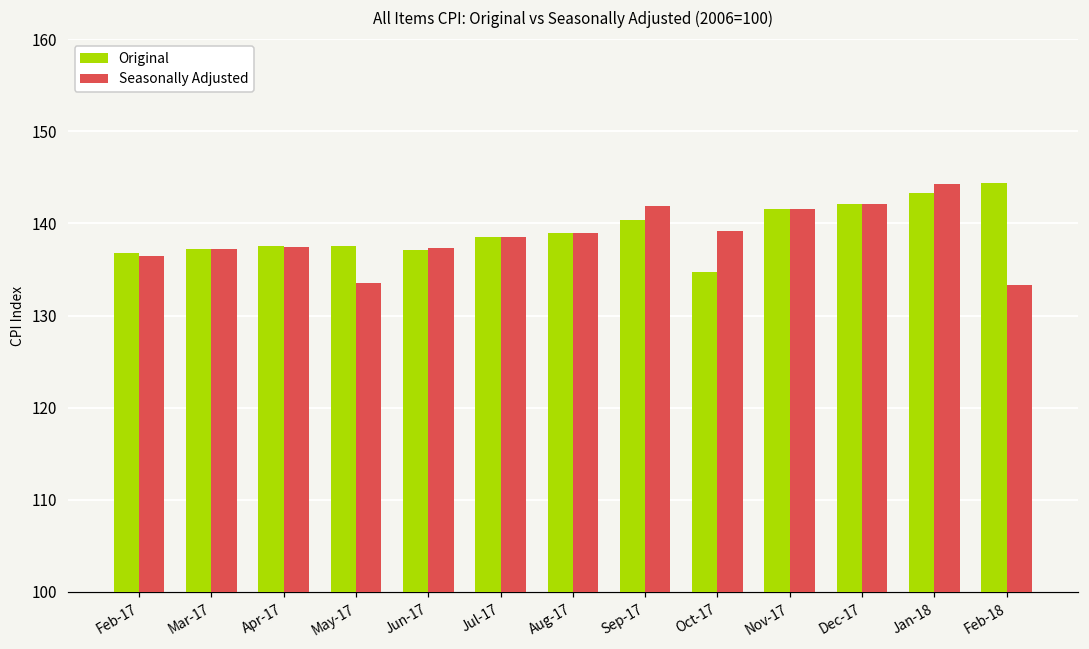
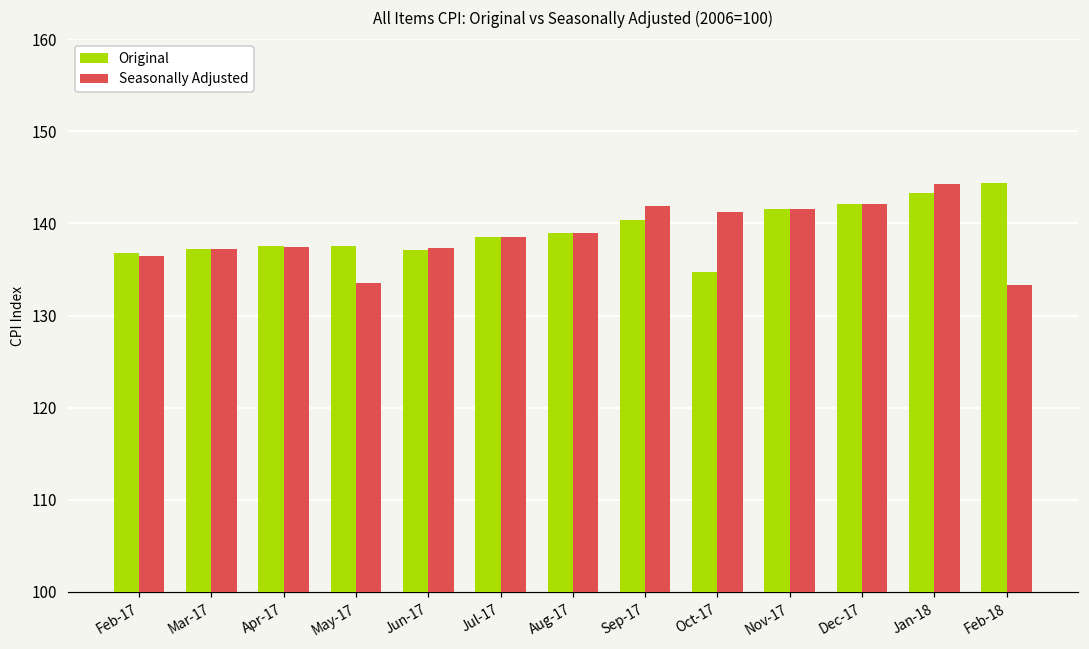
Seasonally Adjusted, Oct-17: 139 -> 141
